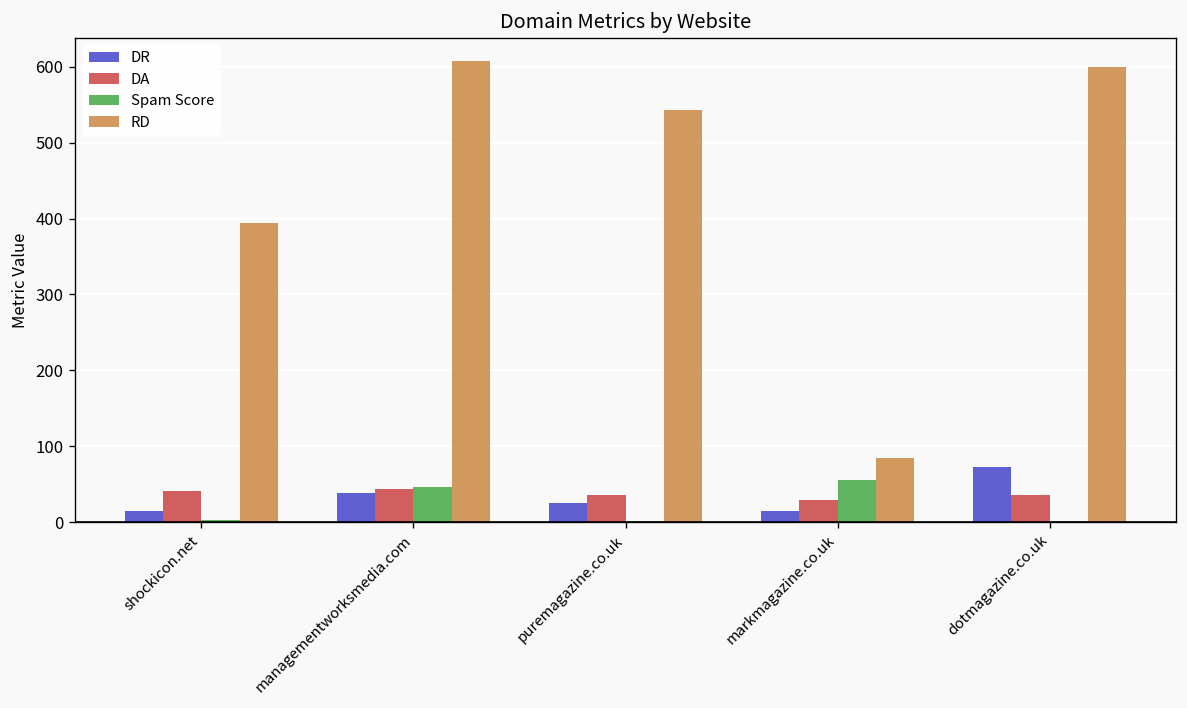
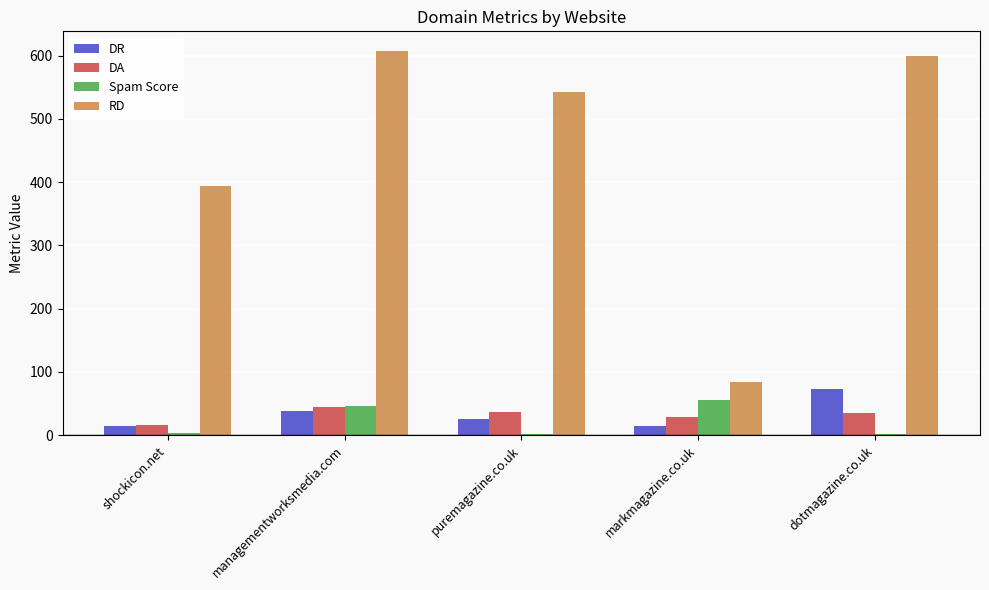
DA, shockicon.net: 40 -> 20
